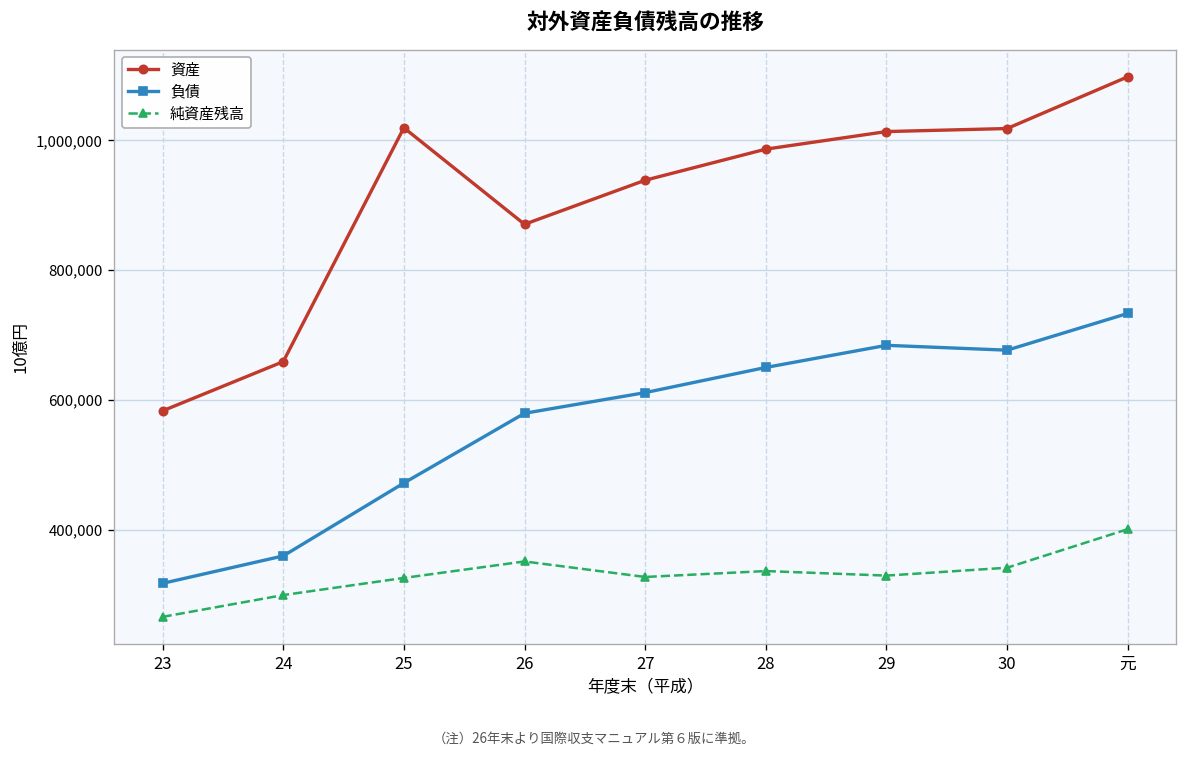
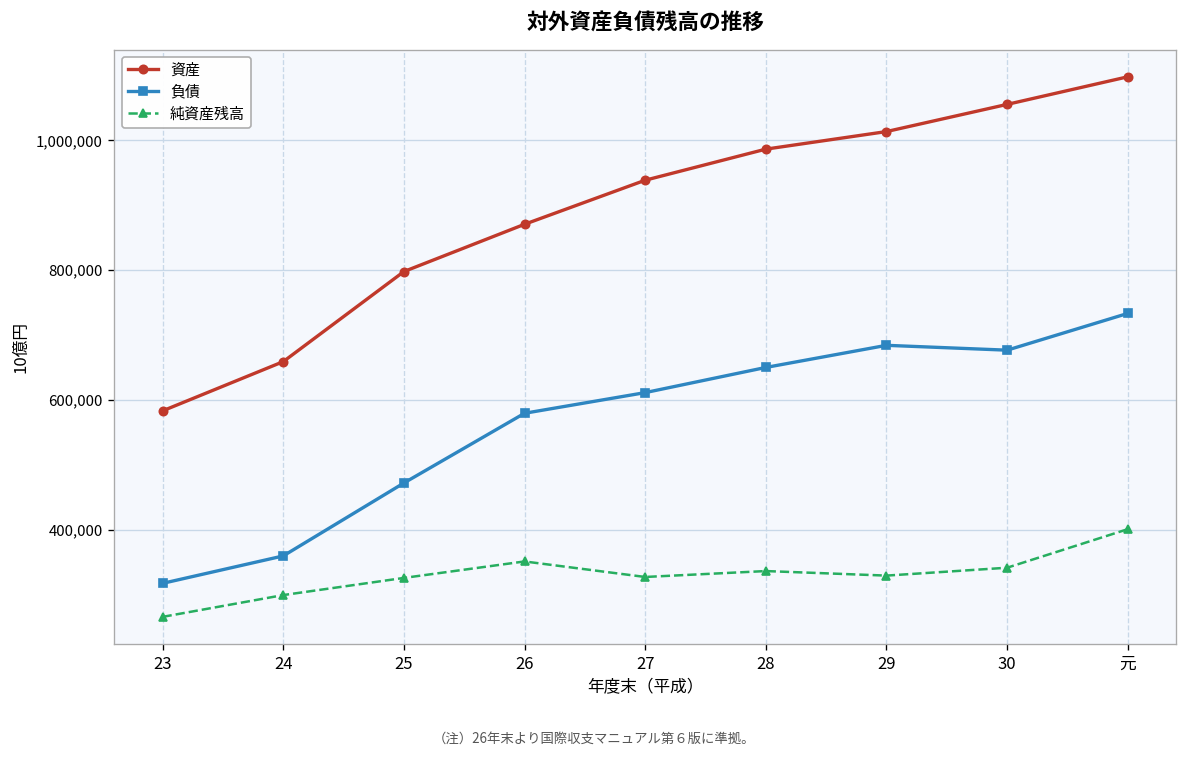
資産, 25: 1,020,000 -> 800,000
資産, 30: 1,020,000 -> 1,060,000
